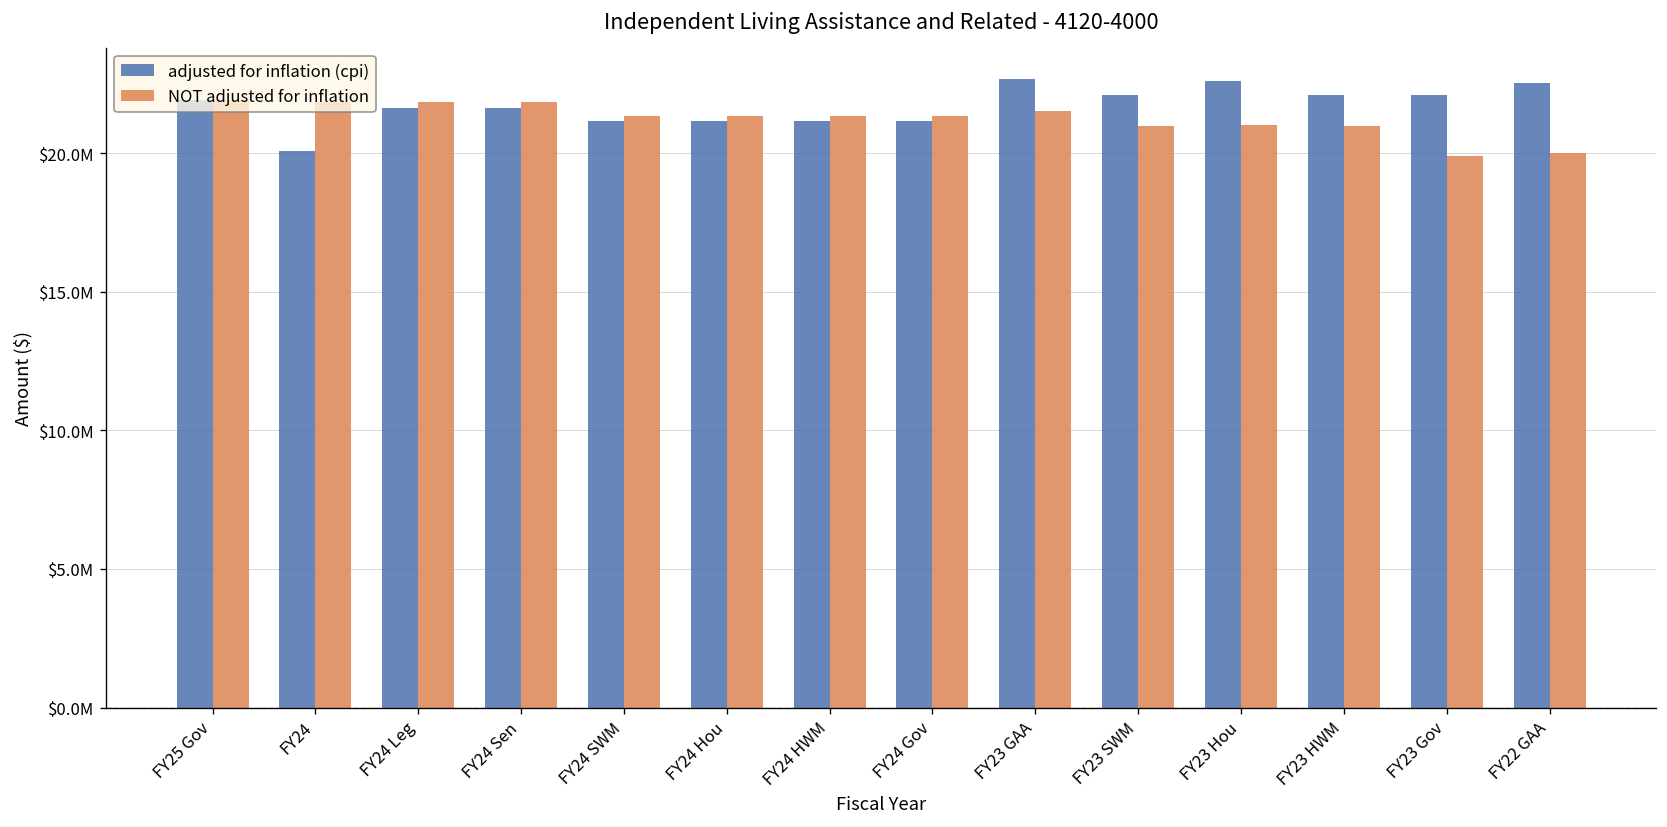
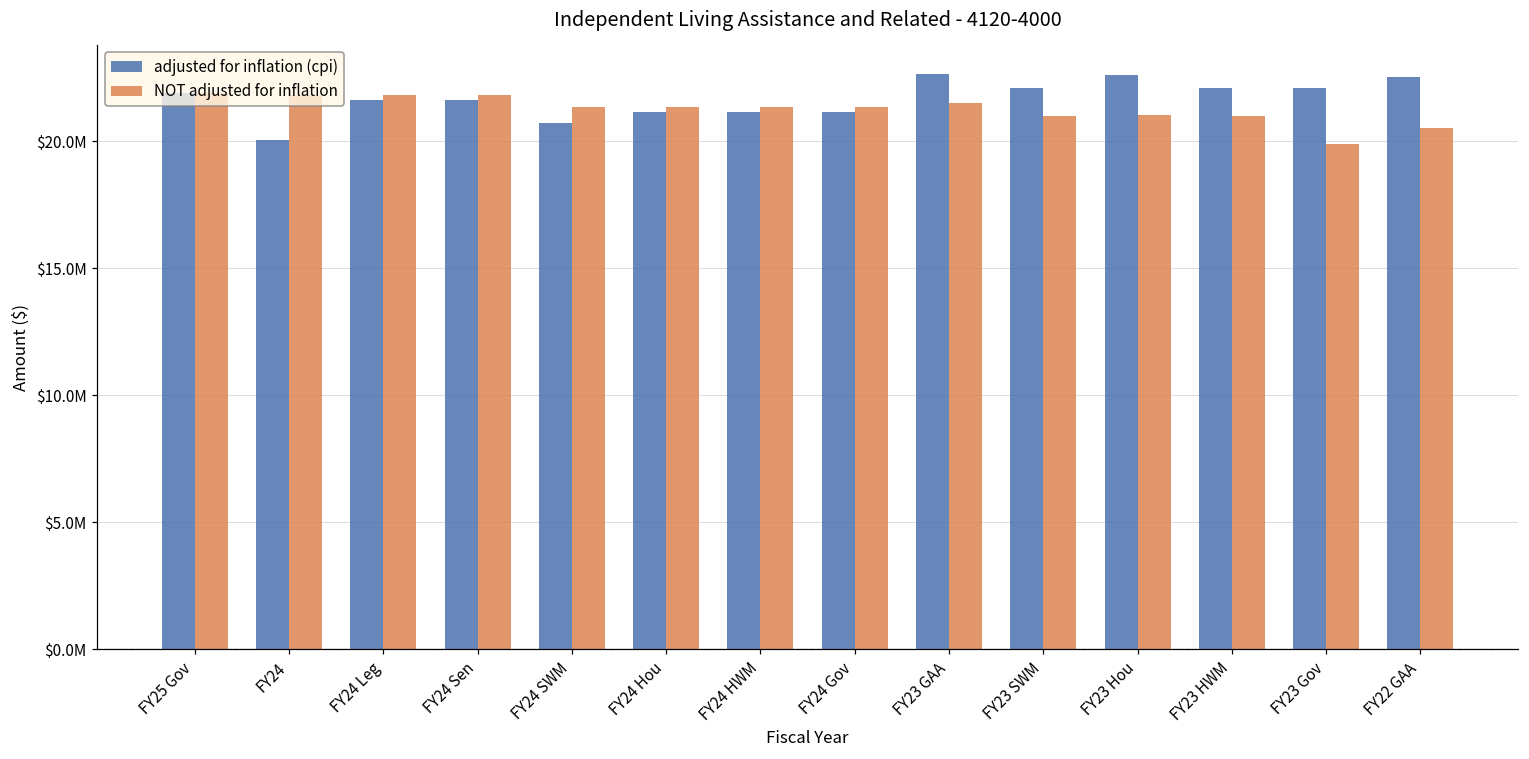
adjusted for inflation (cpi), FY24 SWM: $21100000 -> $20700000
NOT adjusted for inflation, FY22 GAA: $20000000 -> $20500000
